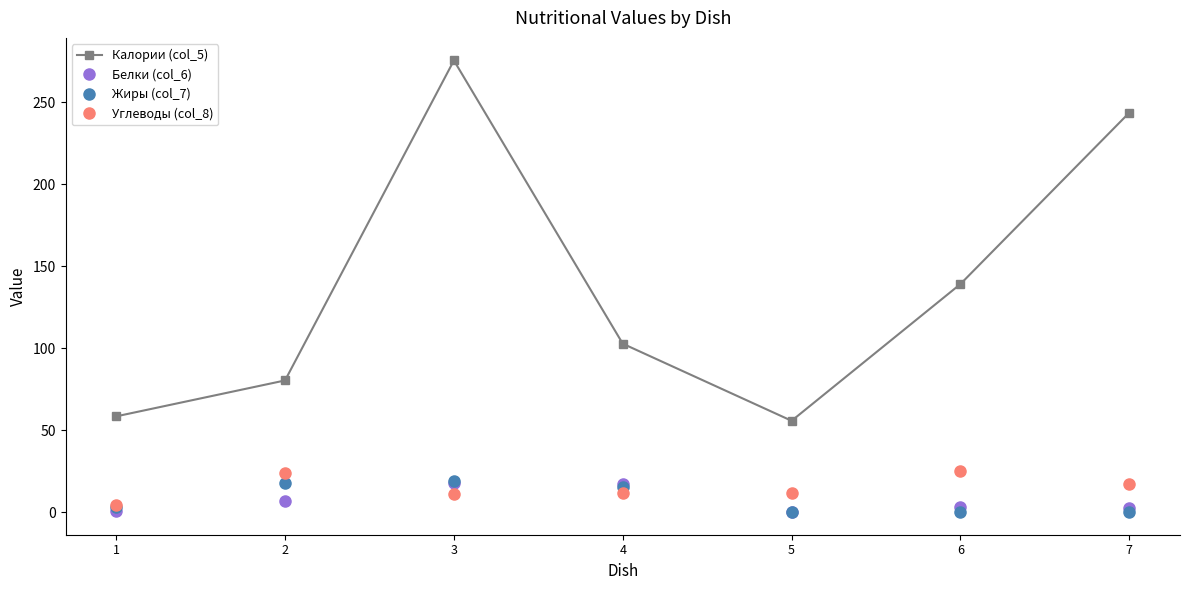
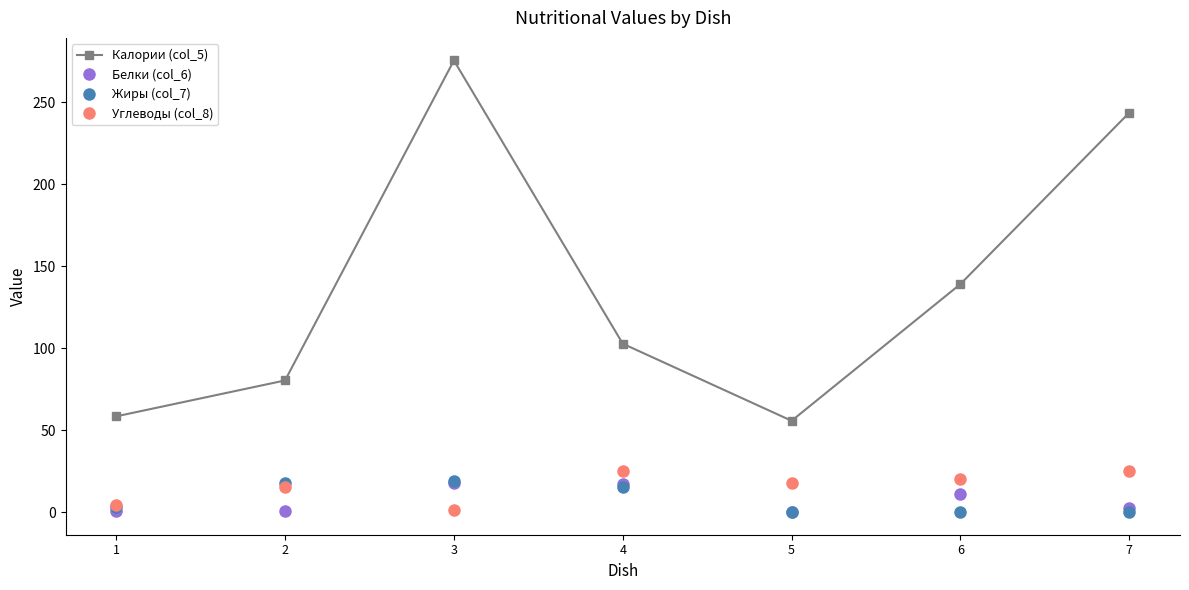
Белки (col_6), 2: 7 -> 1
Углеводы (col_8), 2: 24 -> 15
Углеводы (col_8), 3: 11 -> 1
Углеводы (col_8), 4: 12 -> 25
Углеводы (col_8), 5: 12 -> 18
Белки (col_6), 6: 3 -> 11
Углеводы (col_8), 6: 25 -> 20
Углеводы (col_8), 7: 17 -> 25
